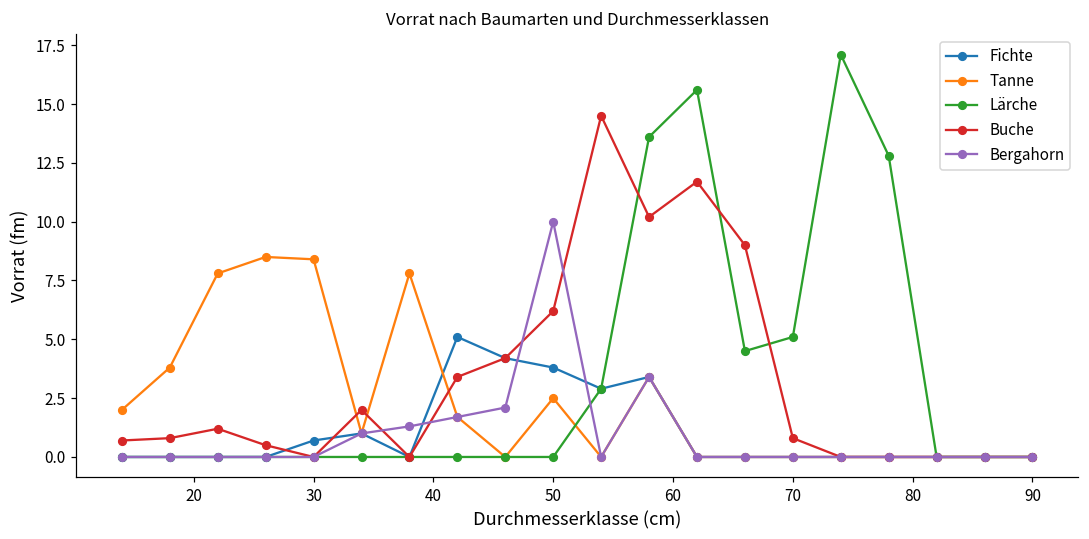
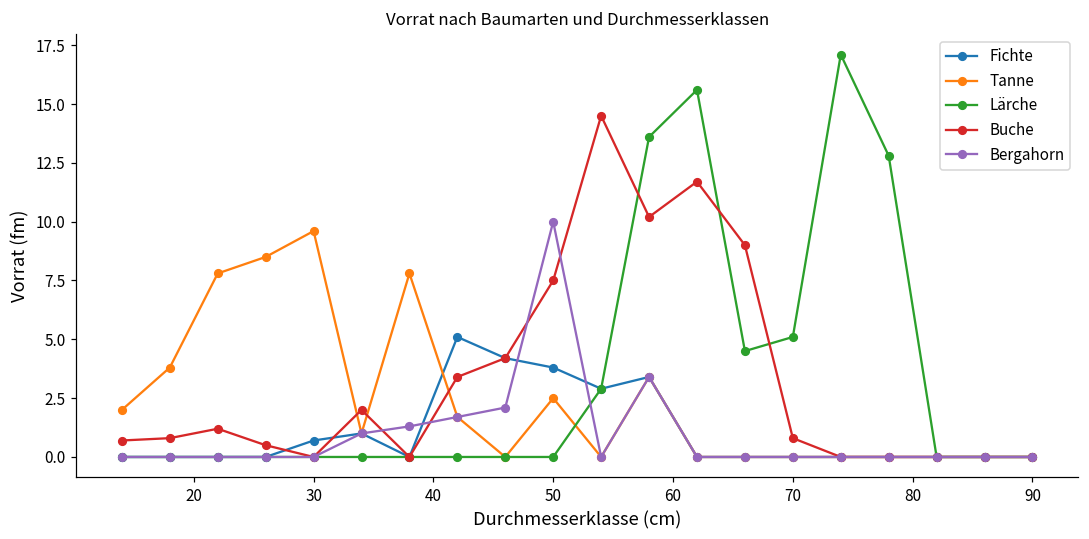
Tanne, 30: 8.4 -> 9.6
Buche, 50: 6.2 -> 7.5
